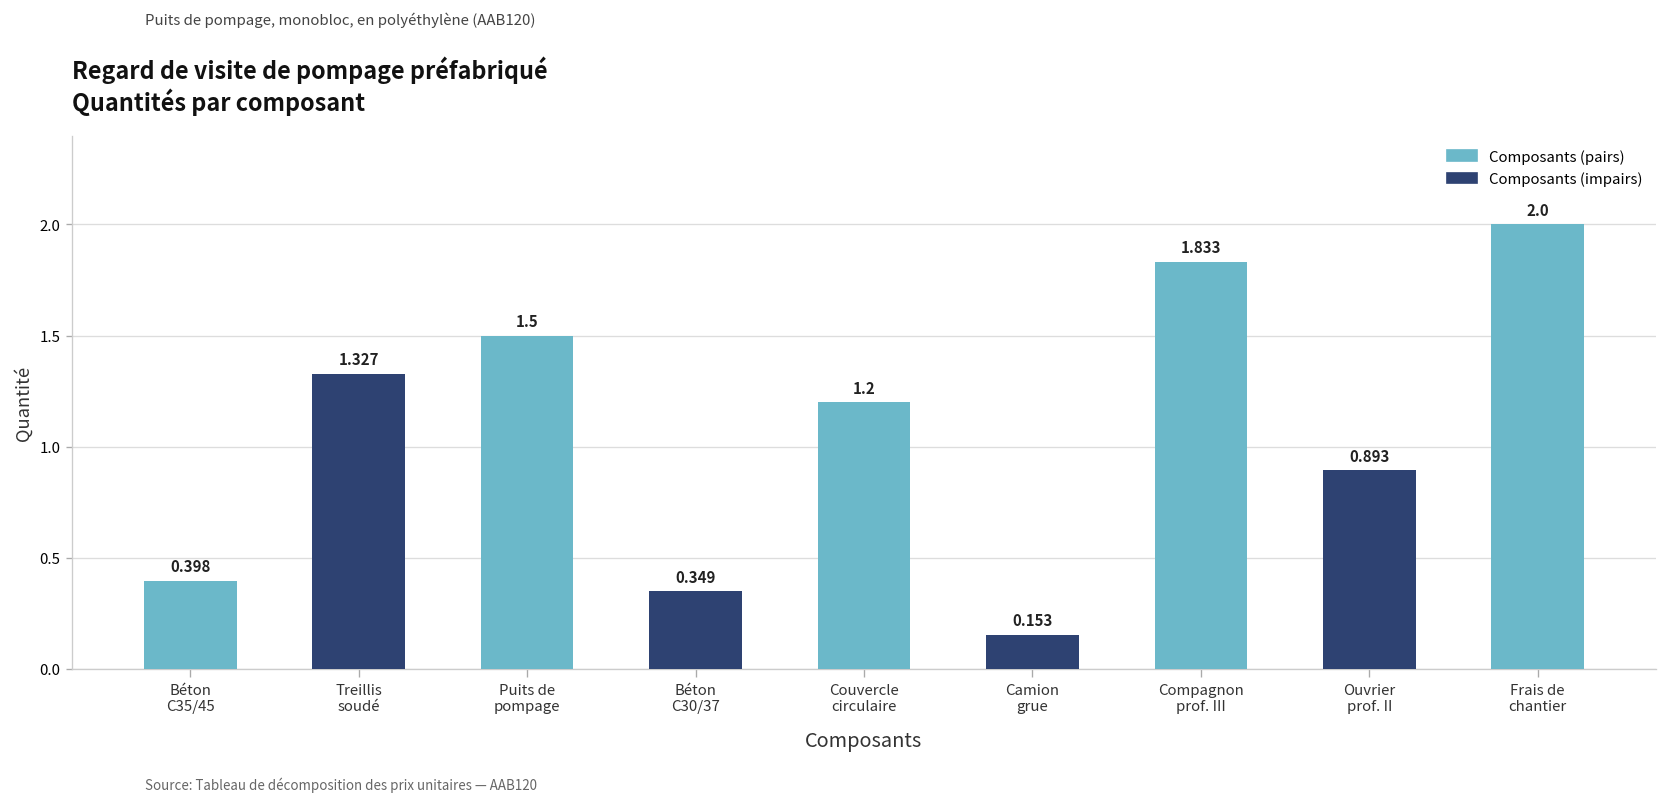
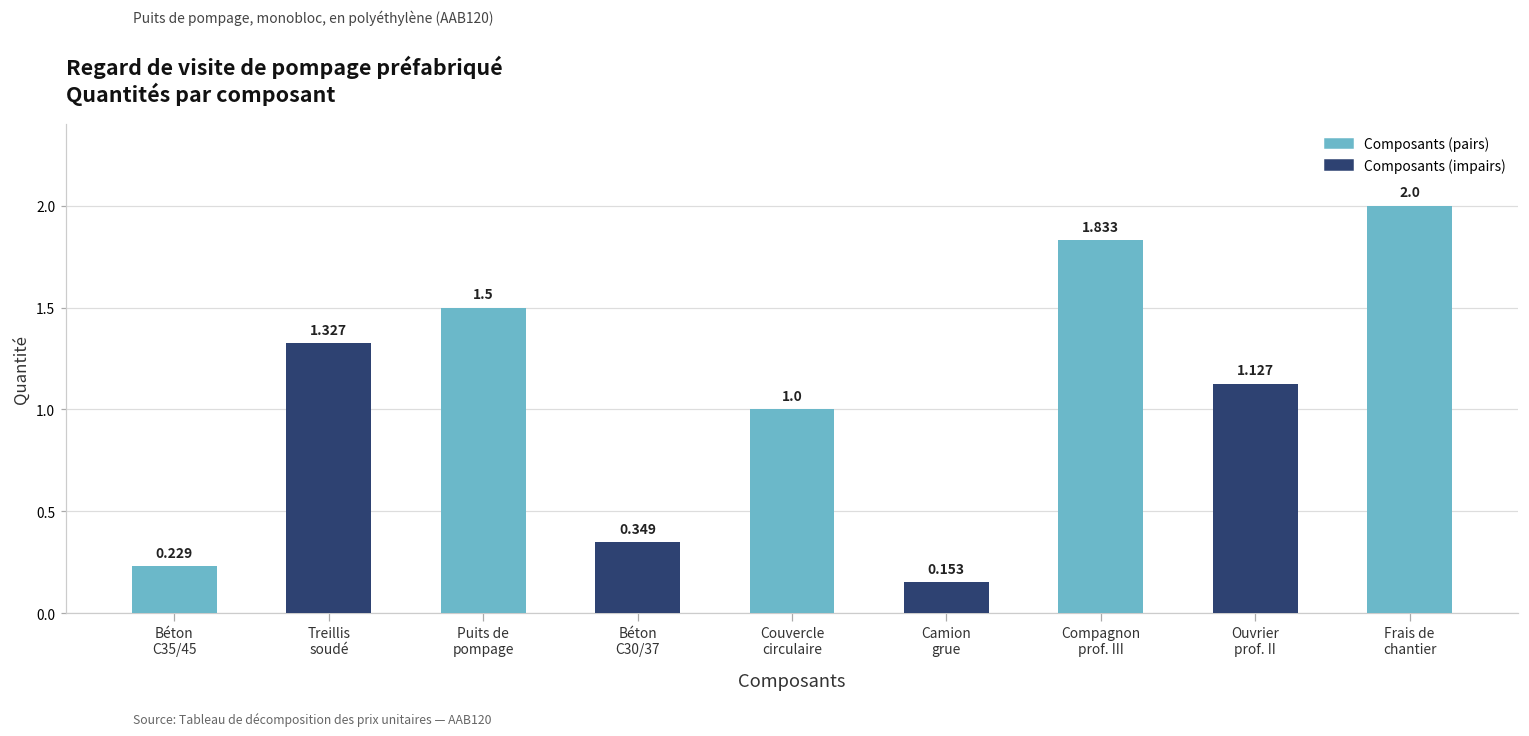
Béton C35/45: 0.398 -> 0.229
Couvercle circulaire: 1.2 -> 1.0
Ouvrier prof. II: 0.893 -> 1.127
